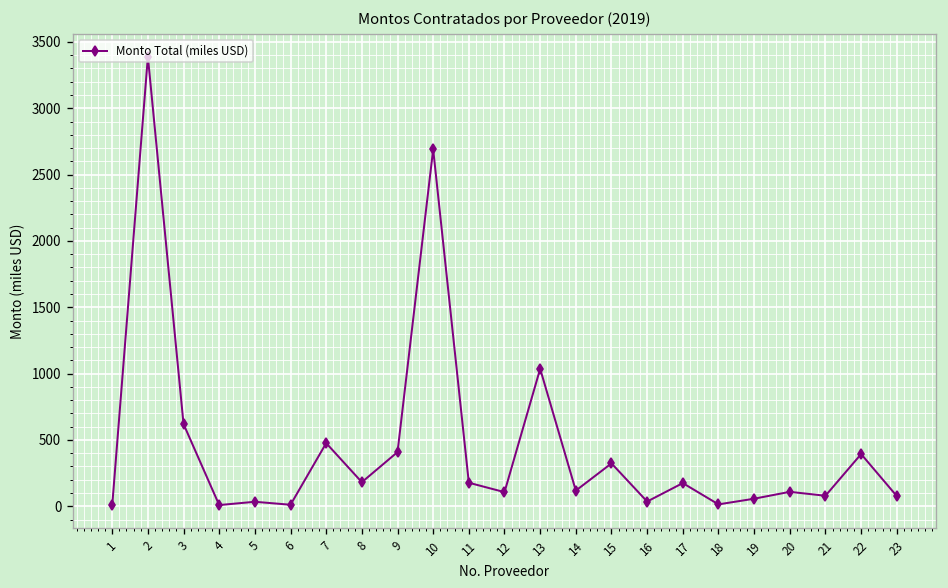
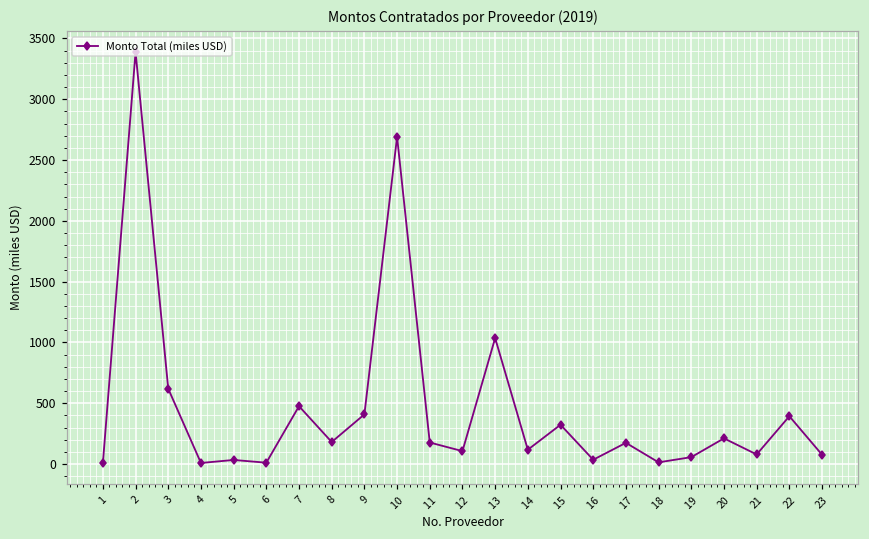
20: 110 -> 210
